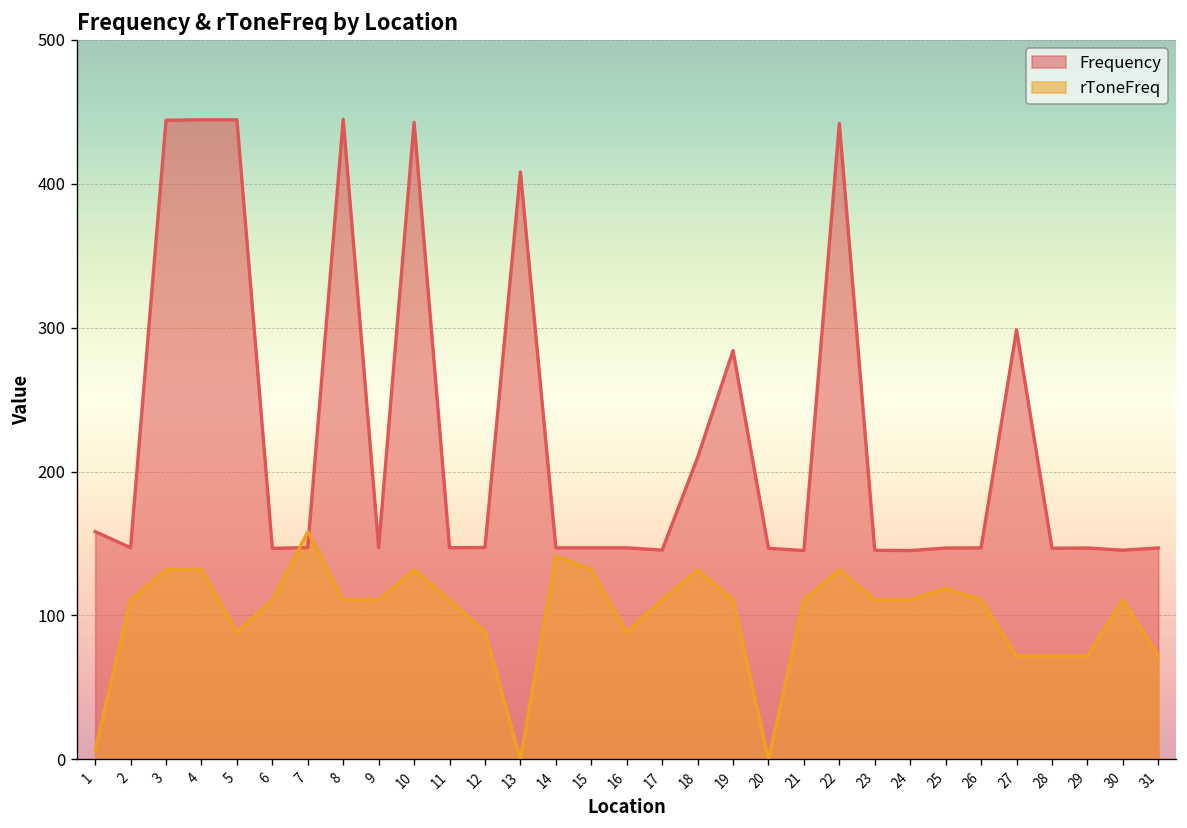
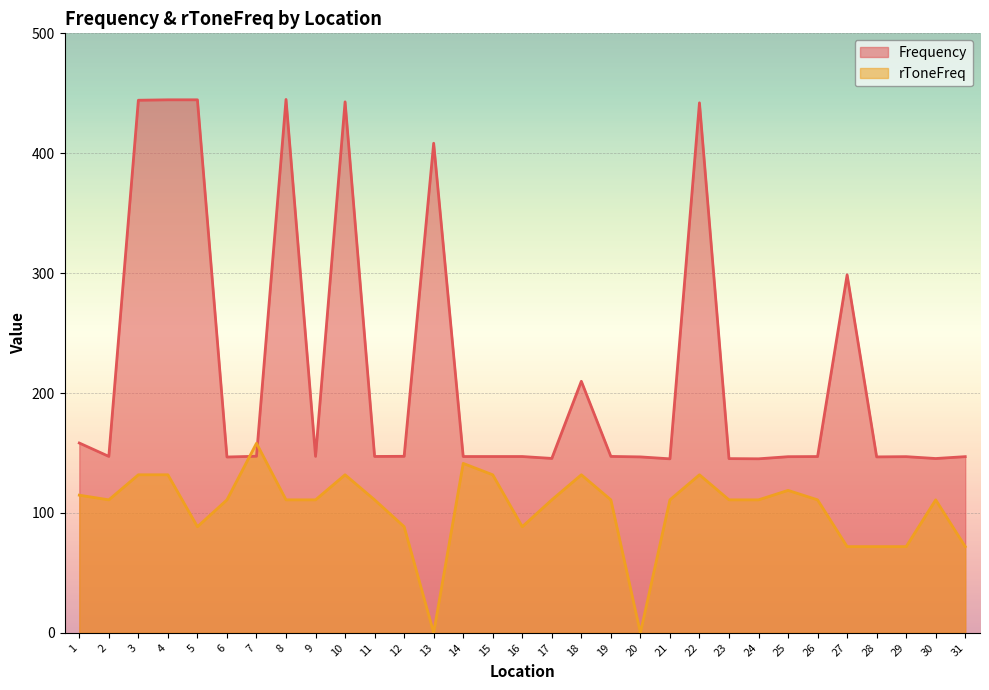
rToneFreq, 1: 7 -> 115
Frequency, 19: 284 -> 147
